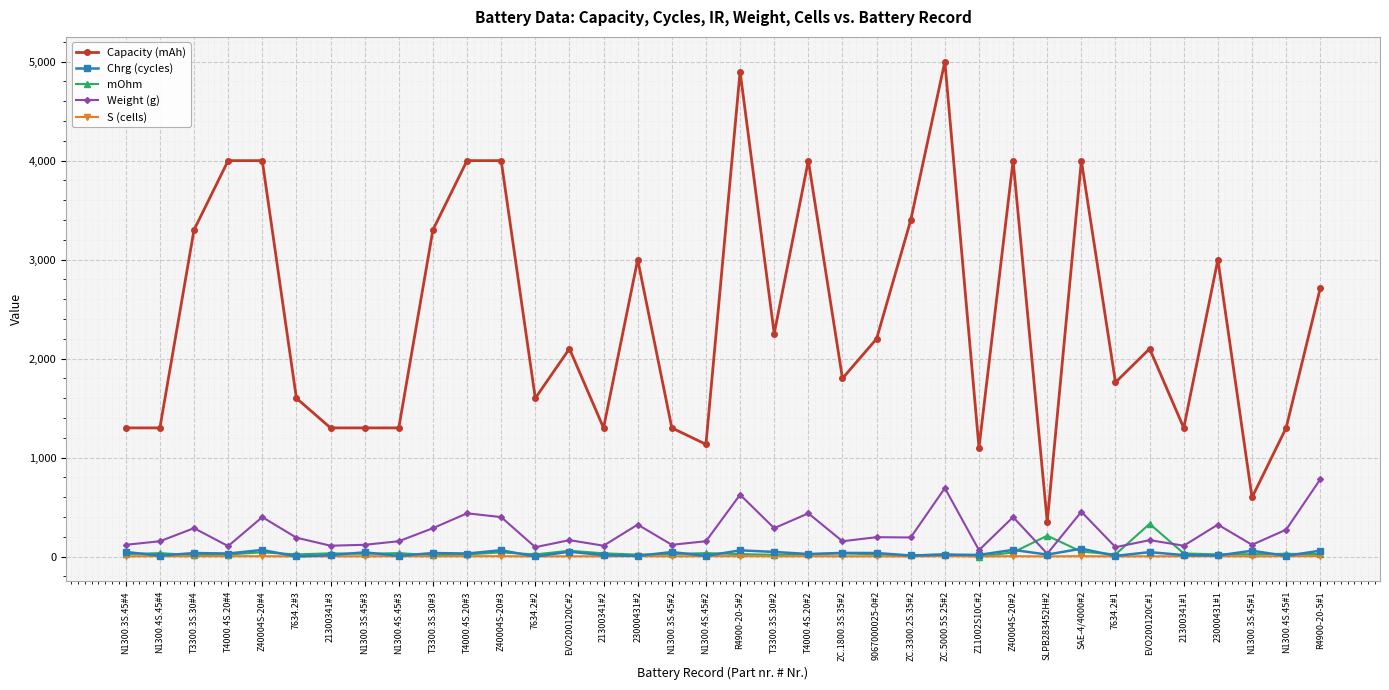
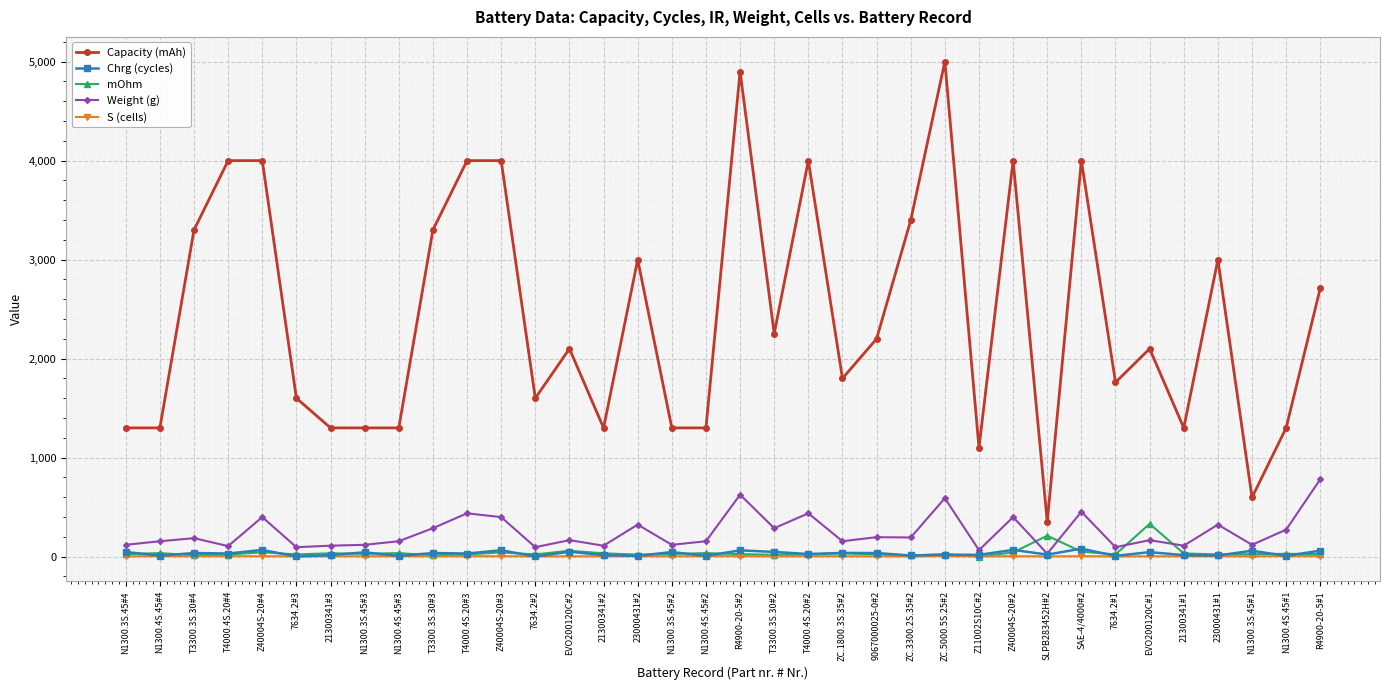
Weight (g), T3300.3S.30#4: 300 -> 200
Weight (g), 7634.2#3: 200 -> 100
Capacity (mAh), N1300.4S.45#2: 1,100 -> 1,300
Weight (g), ZC.5000.5S.25#2: 700 -> 600
